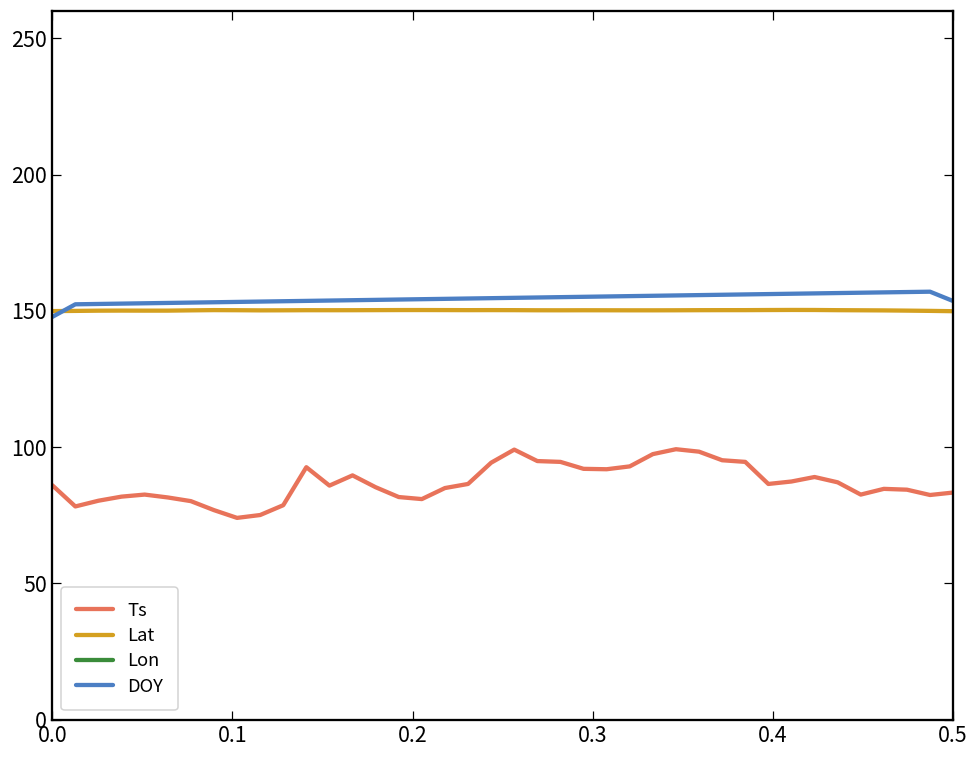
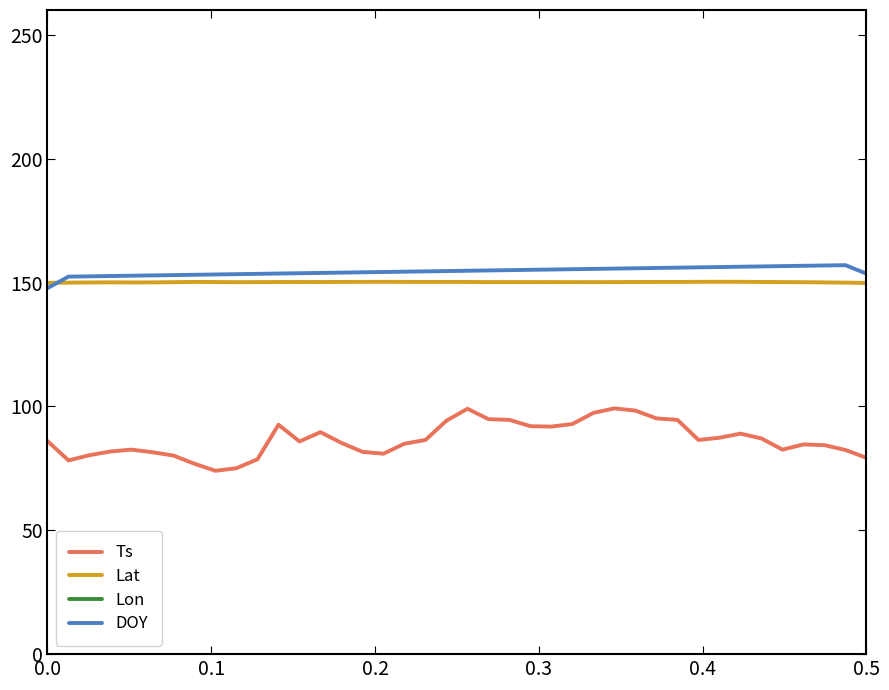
Ts, 0.5: 83 -> 79
